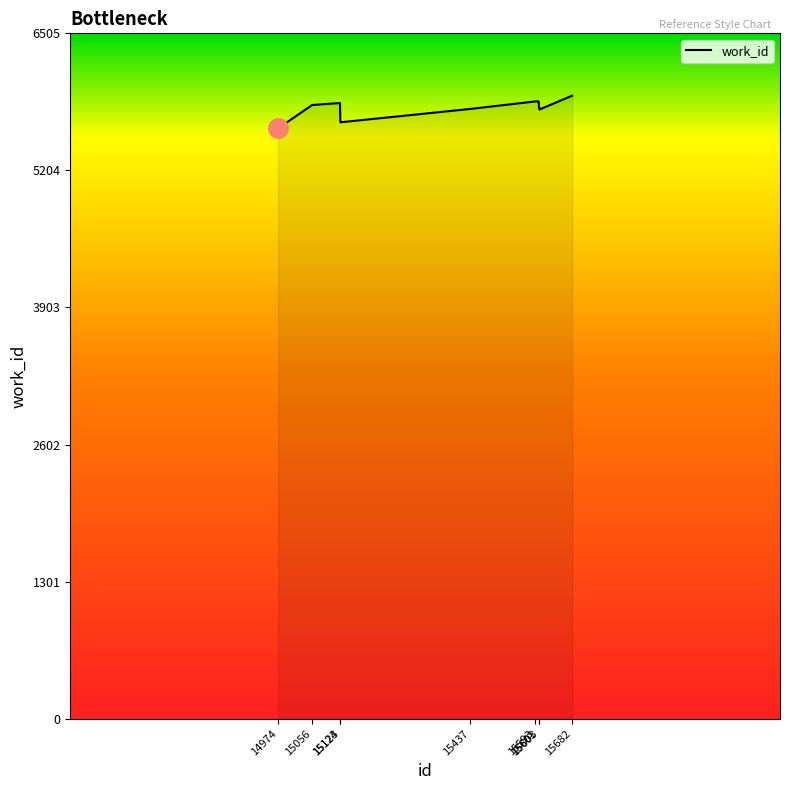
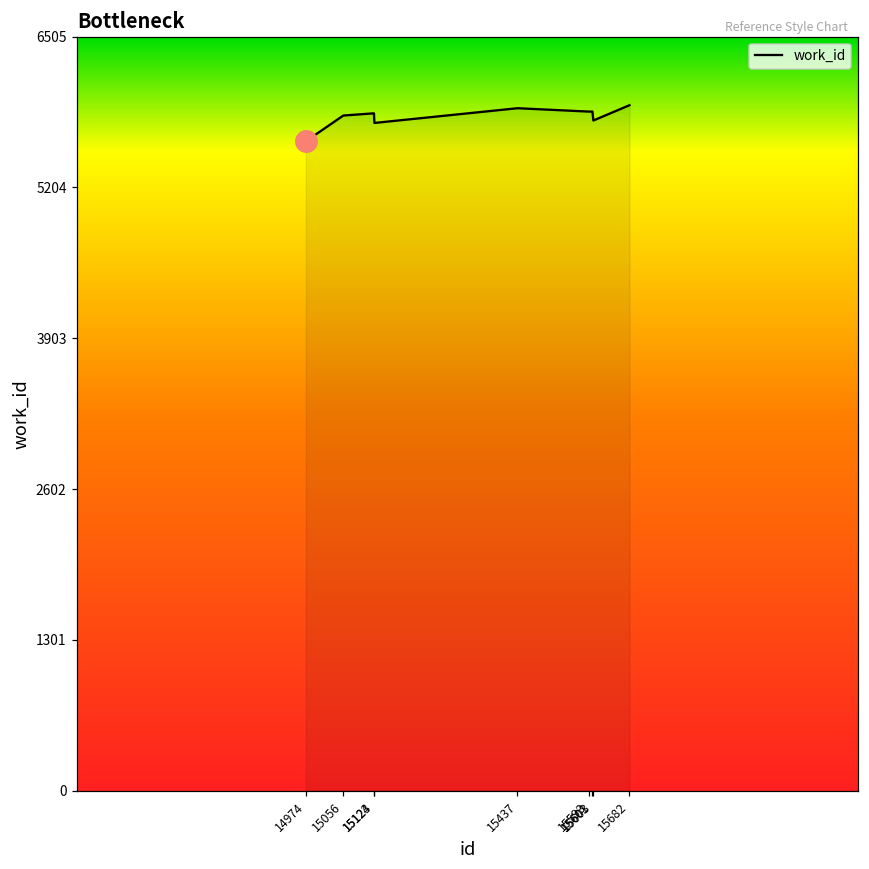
work_id, 15124: 5660 -> 5760
work_id, 15437: 5790 -> 5890
